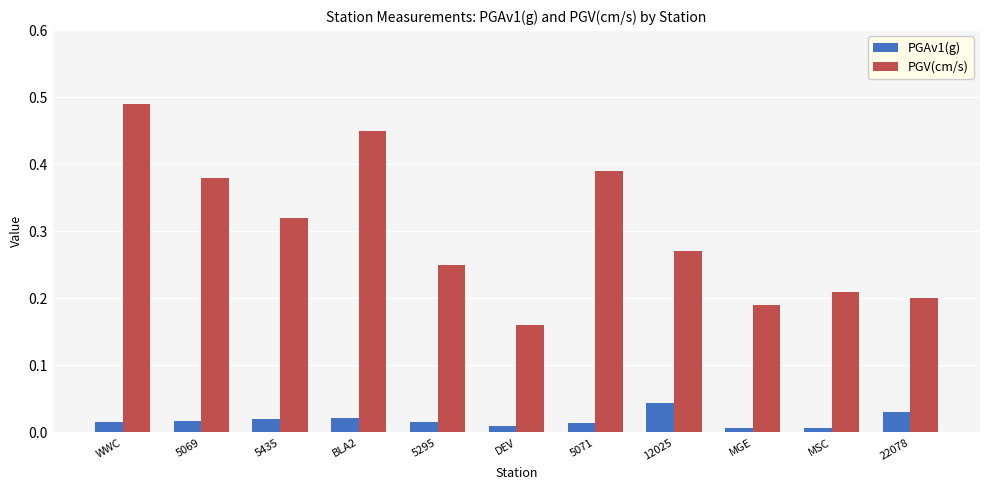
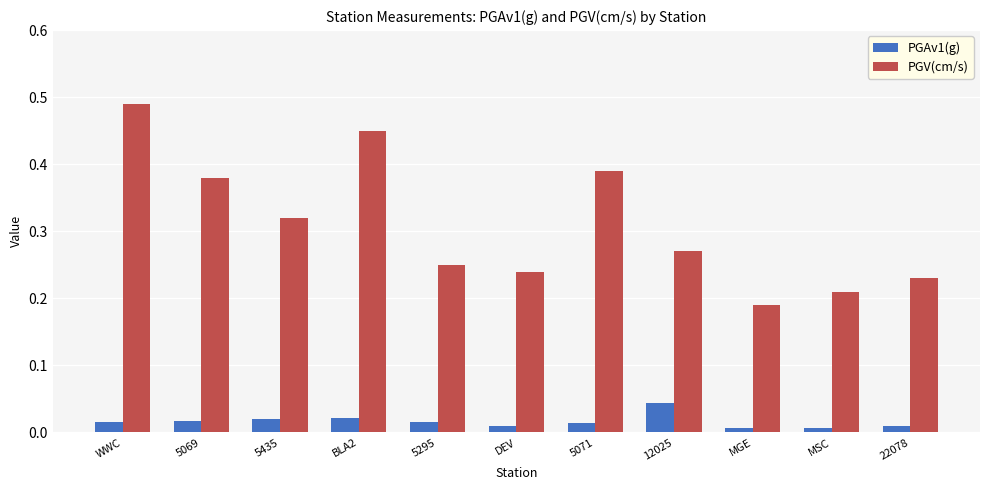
PGV(cm/s), DEV: 0.16 -> 0.24
PGAv1(g), 22078: 0.03 -> 0.01
PGV(cm/s), 22078: 0.20 -> 0.23
